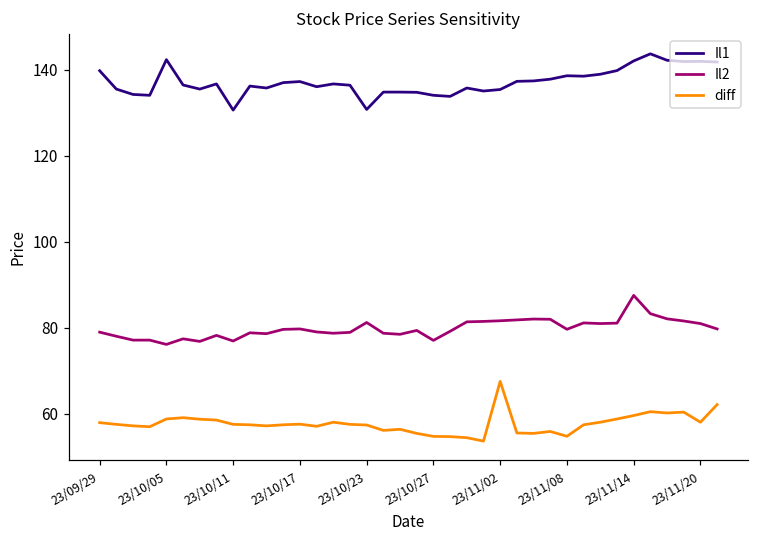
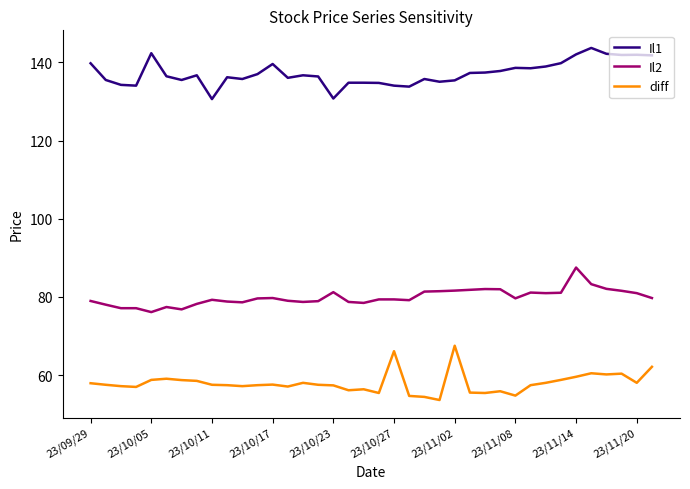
Il2, 23/10/11: 77 -> 79
Il1, 23/10/17: 137 -> 140
Il2, 23/10/27: 77 -> 79
diff, 23/10/27: 55 -> 66
